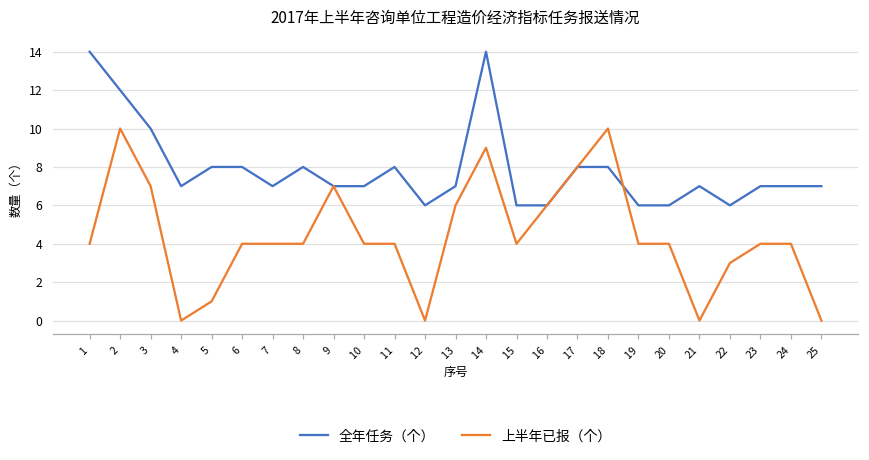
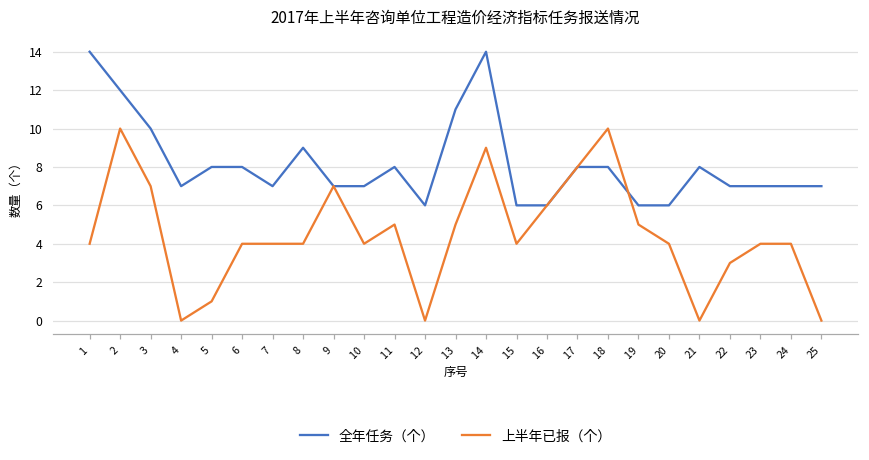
全年任务（个）, 8: 8 -> 9
上半年已报（个）, 11: 4 -> 5
全年任务（个）, 13: 7 -> 11
上半年已报（个）, 13: 6 -> 5
上半年已报（个）, 19: 4 -> 5
全年任务（个）, 21: 7 -> 8
全年任务（个）, 22: 6 -> 7
